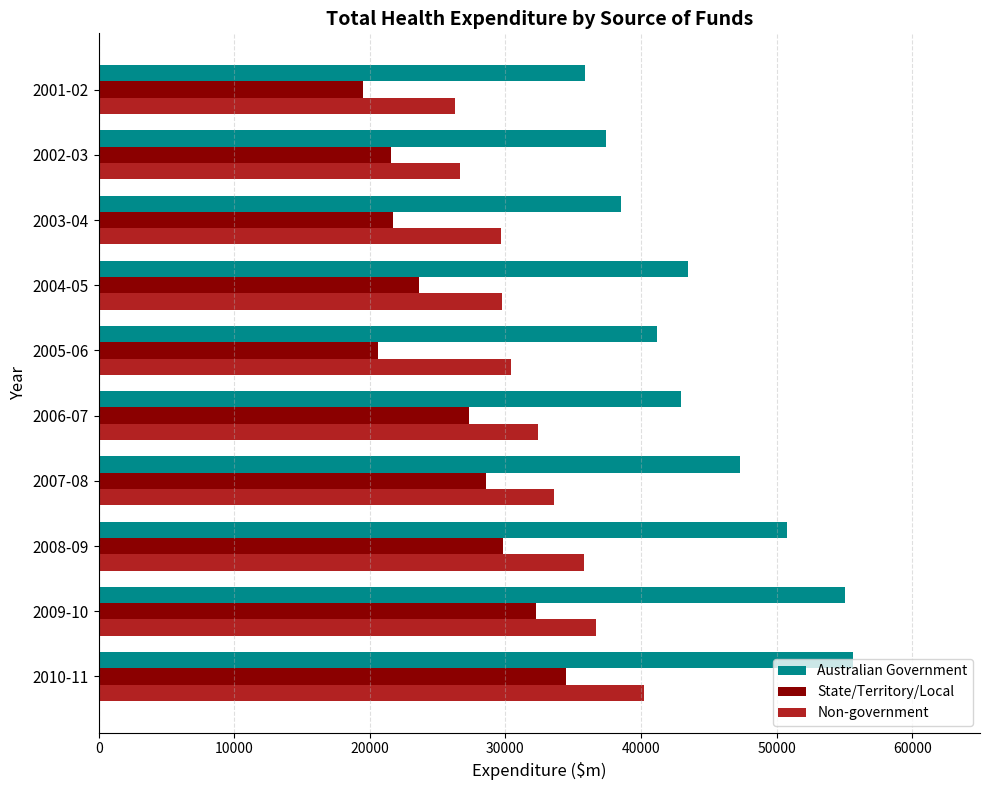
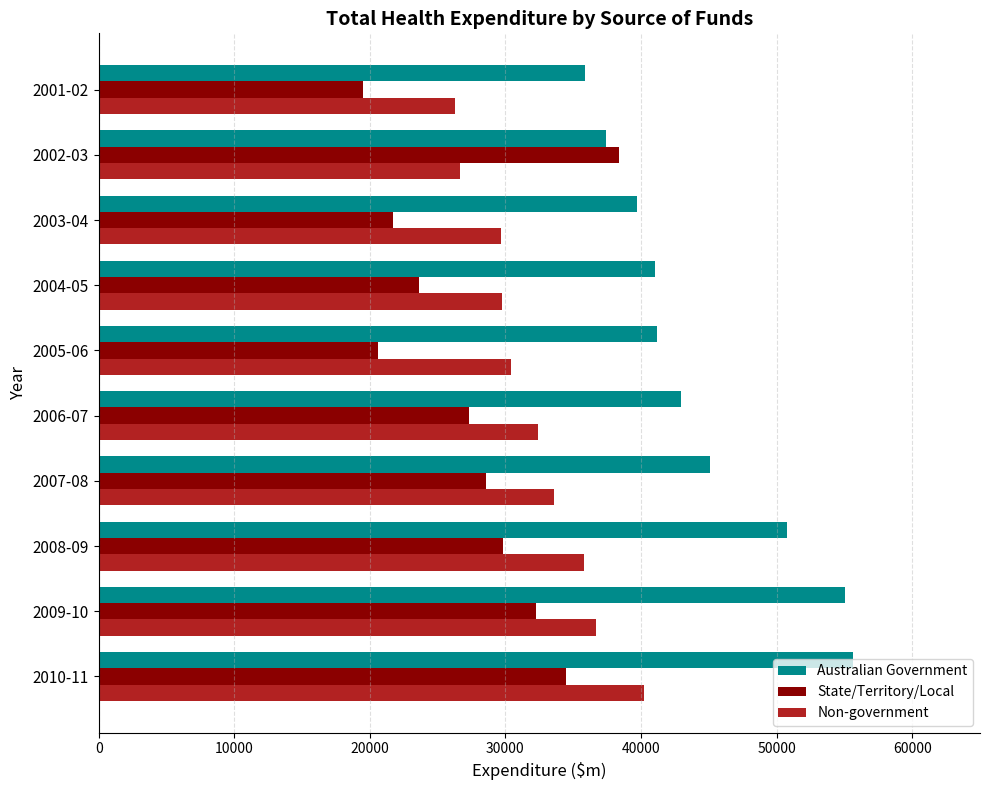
State/Territory/Local, 2002-03: 21600 -> 38400
Australian Government, 2003-04: 38500 -> 39700
Australian Government, 2004-05: 43500 -> 41000
Australian Government, 2007-08: 47300 -> 45100
